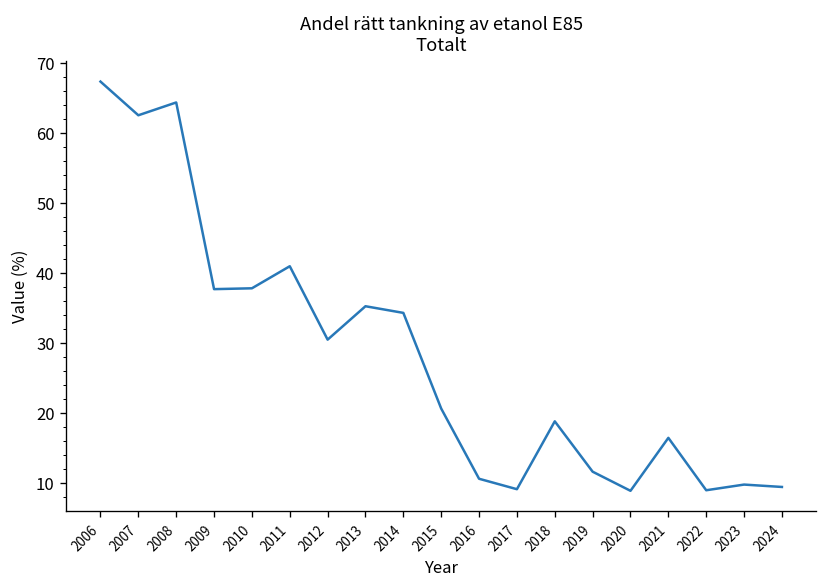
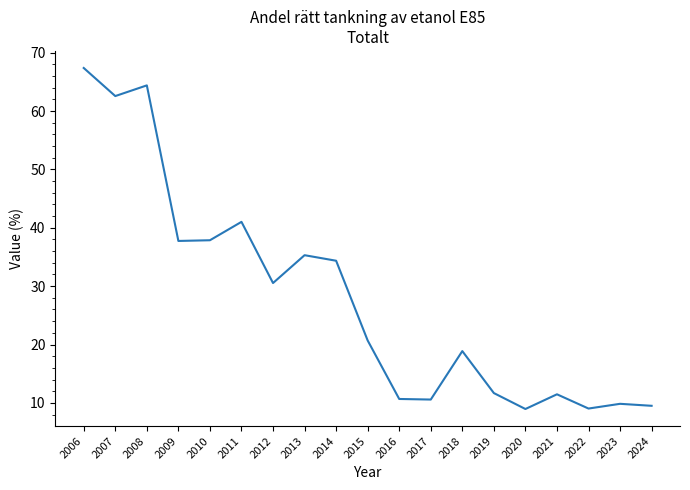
2017: 9 -> 11
2021: 17 -> 11
